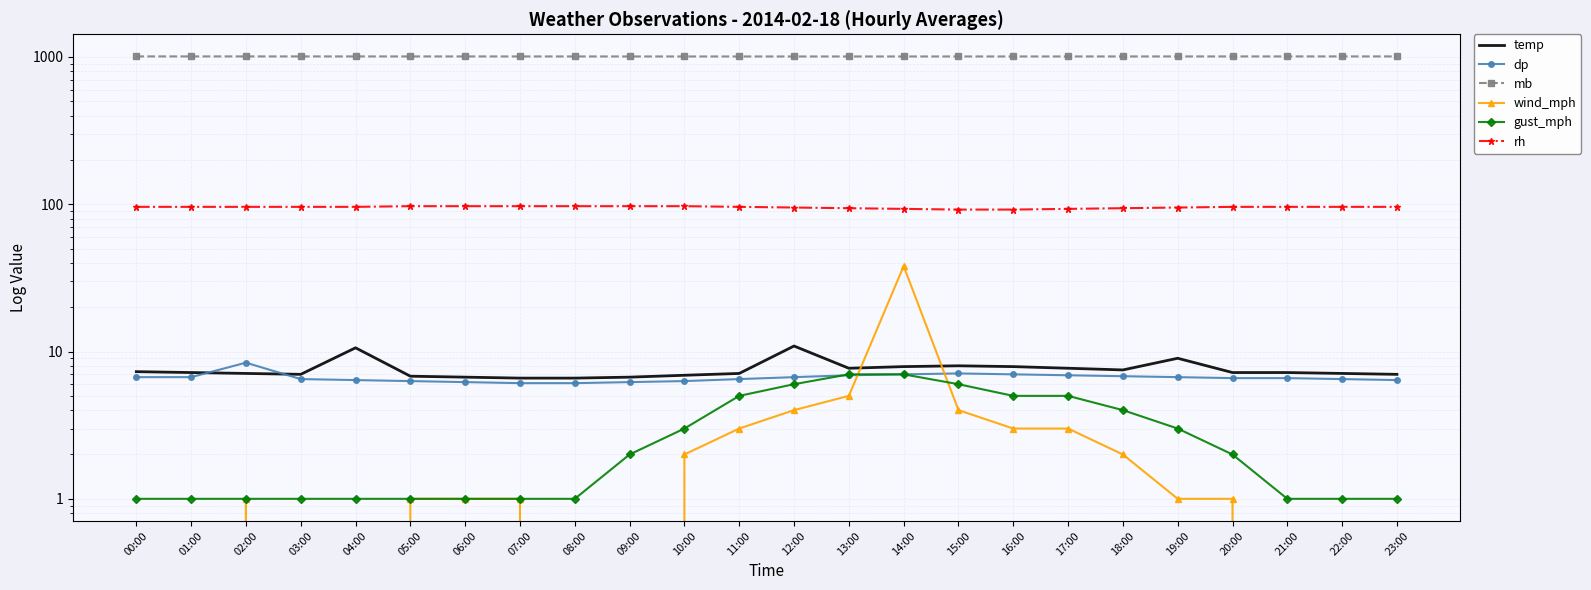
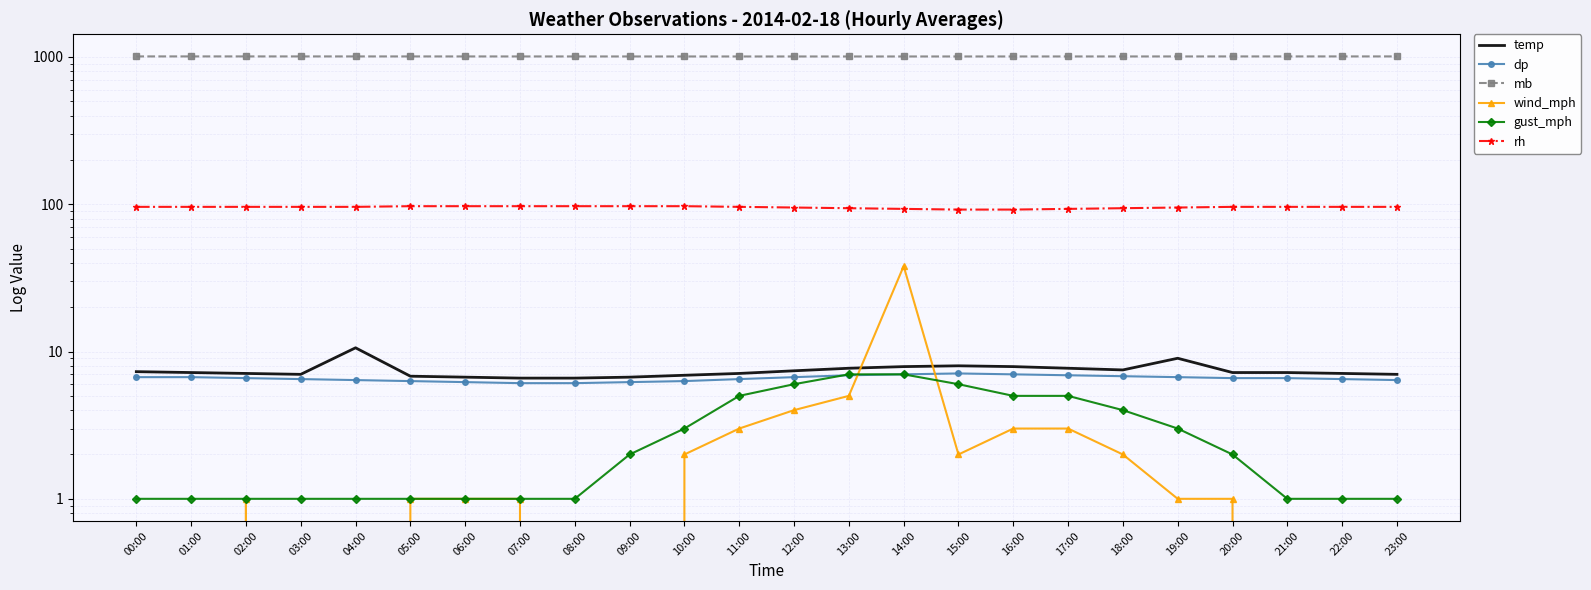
dp, 02:00: 8 -> 7
temp, 12:00: 11 -> 7
wind_mph, 15:00: 4 -> 2
